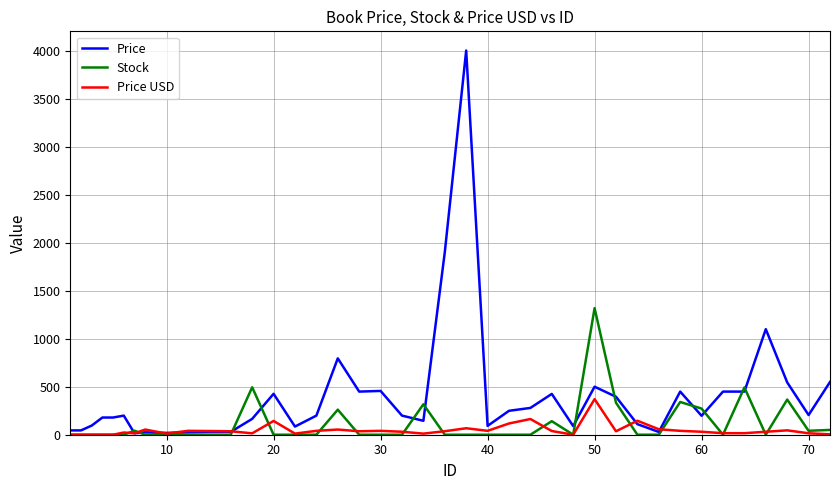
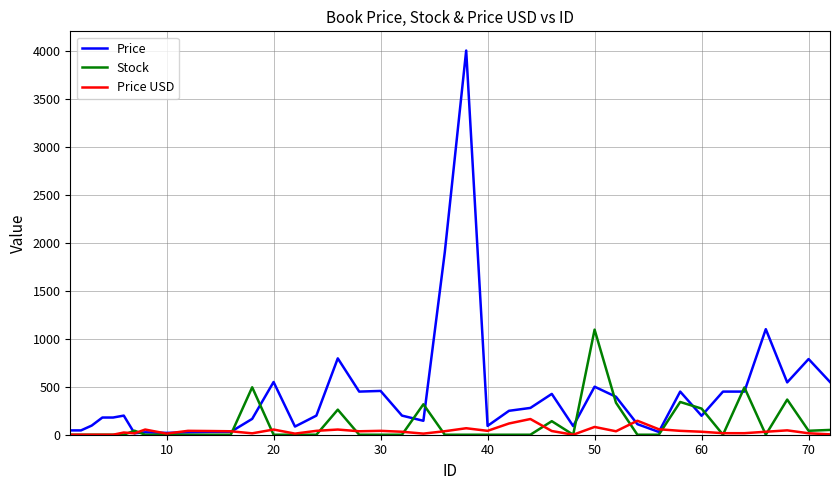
Price, 20: 400 -> 500
Price USD, 20: 140 -> 50
Stock, 50: 1300 -> 1100
Price USD, 50: 400 -> 100
Price, 70: 200 -> 800
